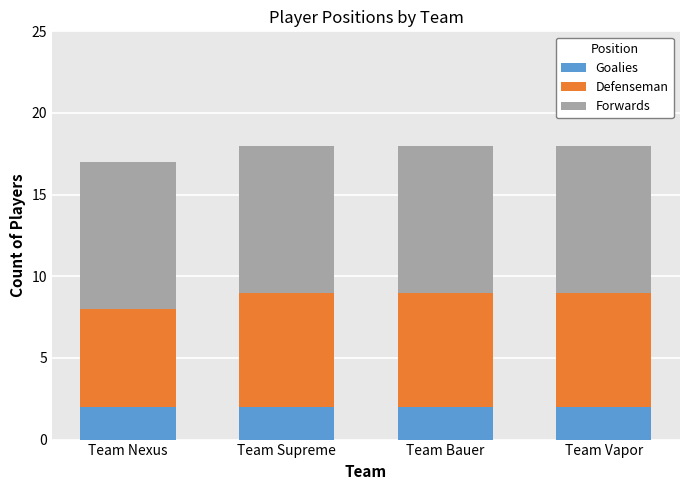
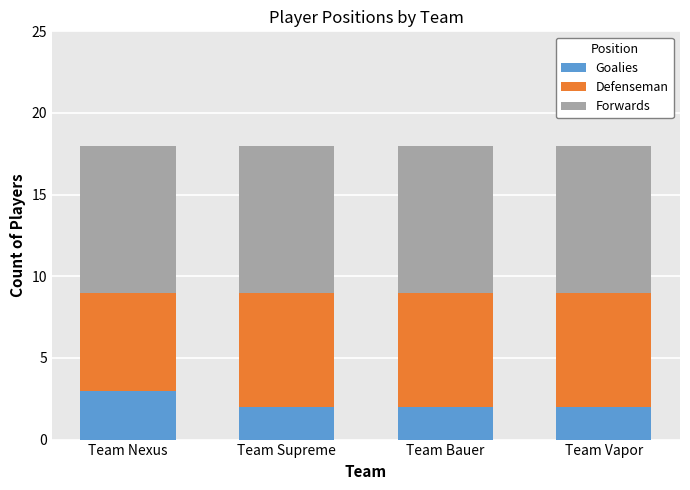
Goalies, Team Nexus: 2 -> 3
